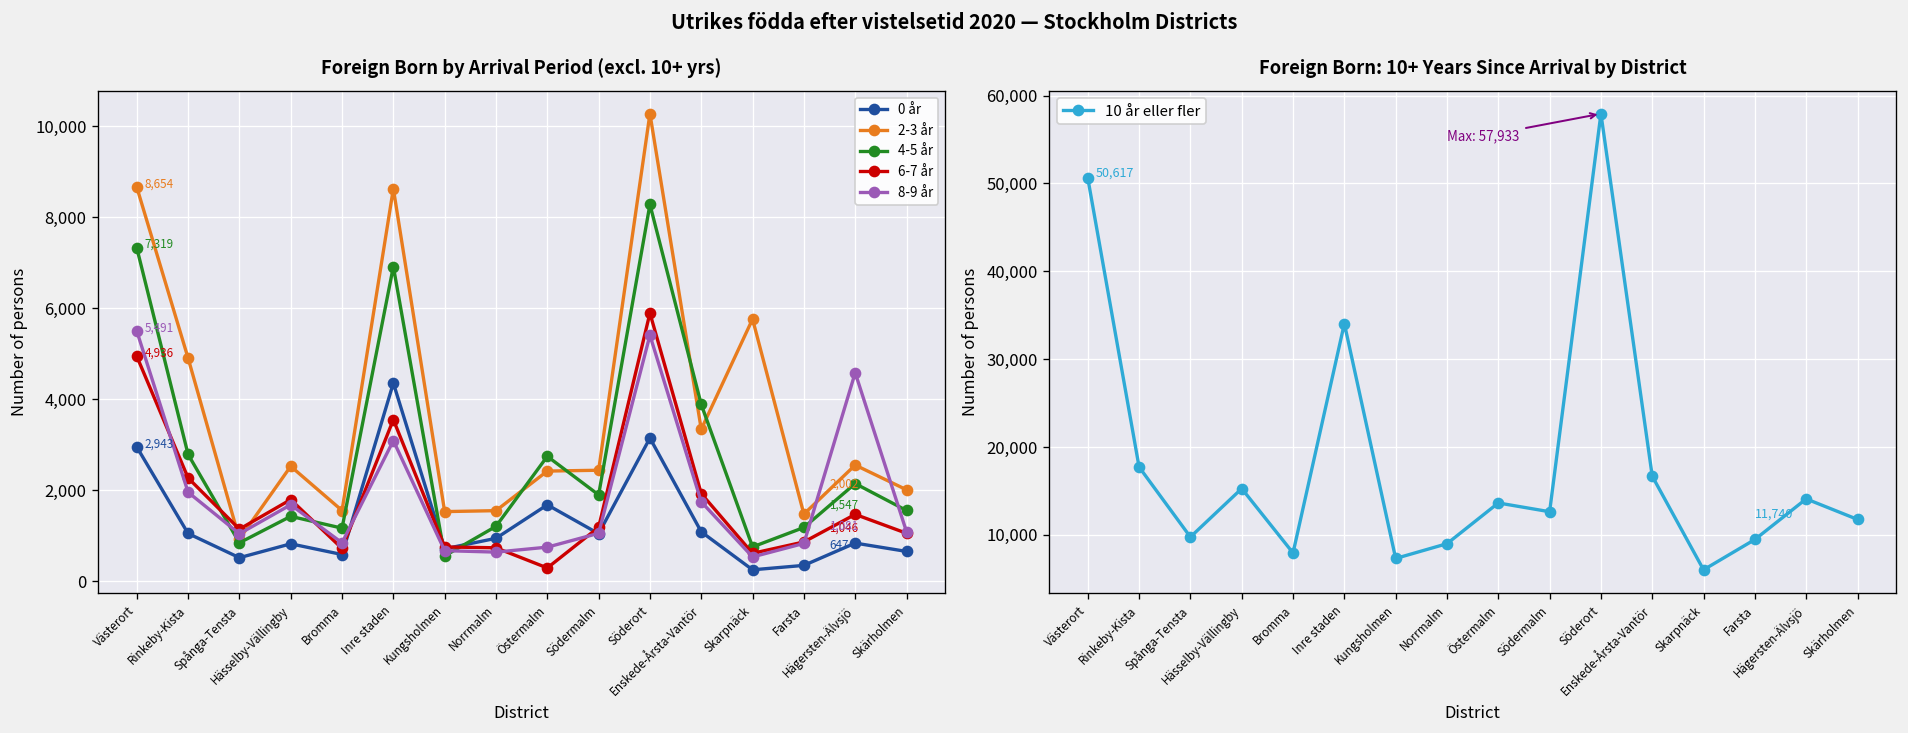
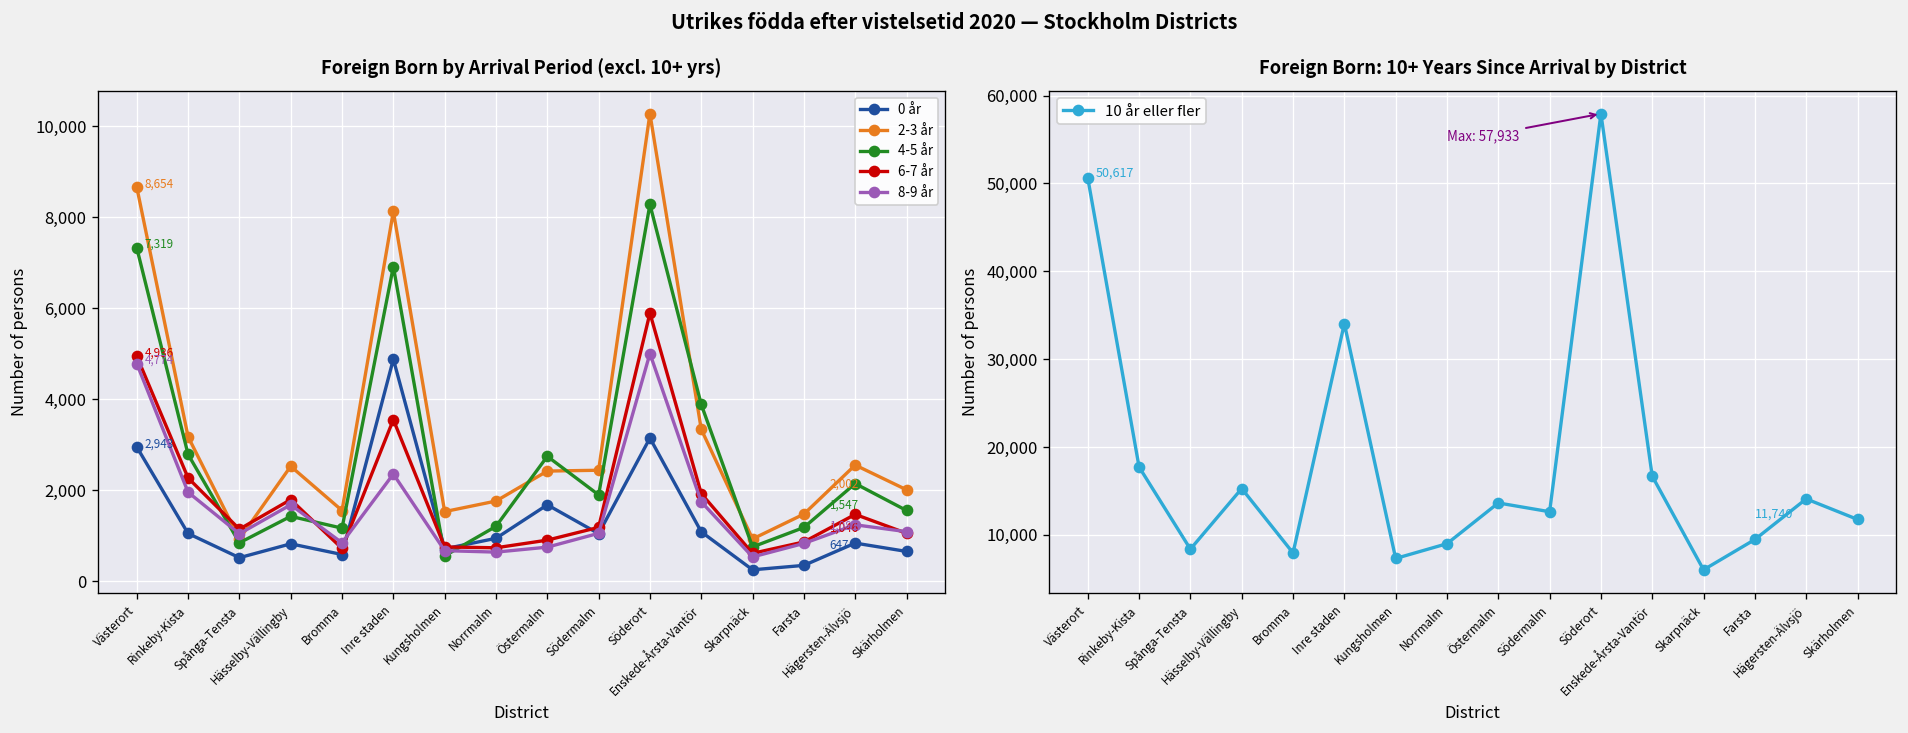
Foreign Born by Arrival Period (excl. 10+ yrs), 8-9 år, Västerort: 5,491 -> 4,774
Foreign Born by Arrival Period (excl. 10+ yrs), 2-3 år, Rinkeby-Kista: 4,900 -> 3,200
Foreign Born by Arrival Period (excl. 10+ yrs), 0 år, Inre staden: 4,300 -> 4,900
Foreign Born by Arrival Period (excl. 10+ yrs), 2-3 år, Inre staden: 8,600 -> 8,100
Foreign Born by Arrival Period (excl. 10+ yrs), 8-9 år, Inre staden: 3,100 -> 2,300
Foreign Born by Arrival Period (excl. 10+ yrs), 2-3 år, Norrmalm: 1,500 -> 1,800
Foreign Born by Arrival Period (excl. 10+ yrs), 6-7 år, Östermalm: 300 -> 900
Foreign Born by Arrival Period (excl. 10+ yrs), 8-9 år, Söderort: 5,400 -> 5,000
Foreign Born by Arrival Period (excl. 10+ yrs), 2-3 år, Skarpnäck: 5,800 -> 900
Foreign Born by Arrival Period (excl. 10+ yrs), 8-9 år, Hägersten-Älvsjö: 4,600 -> 1,200
Foreign Born: 10+ Years Since Arrival by District, Spånga-Tensta: 10,000 -> 8,000
